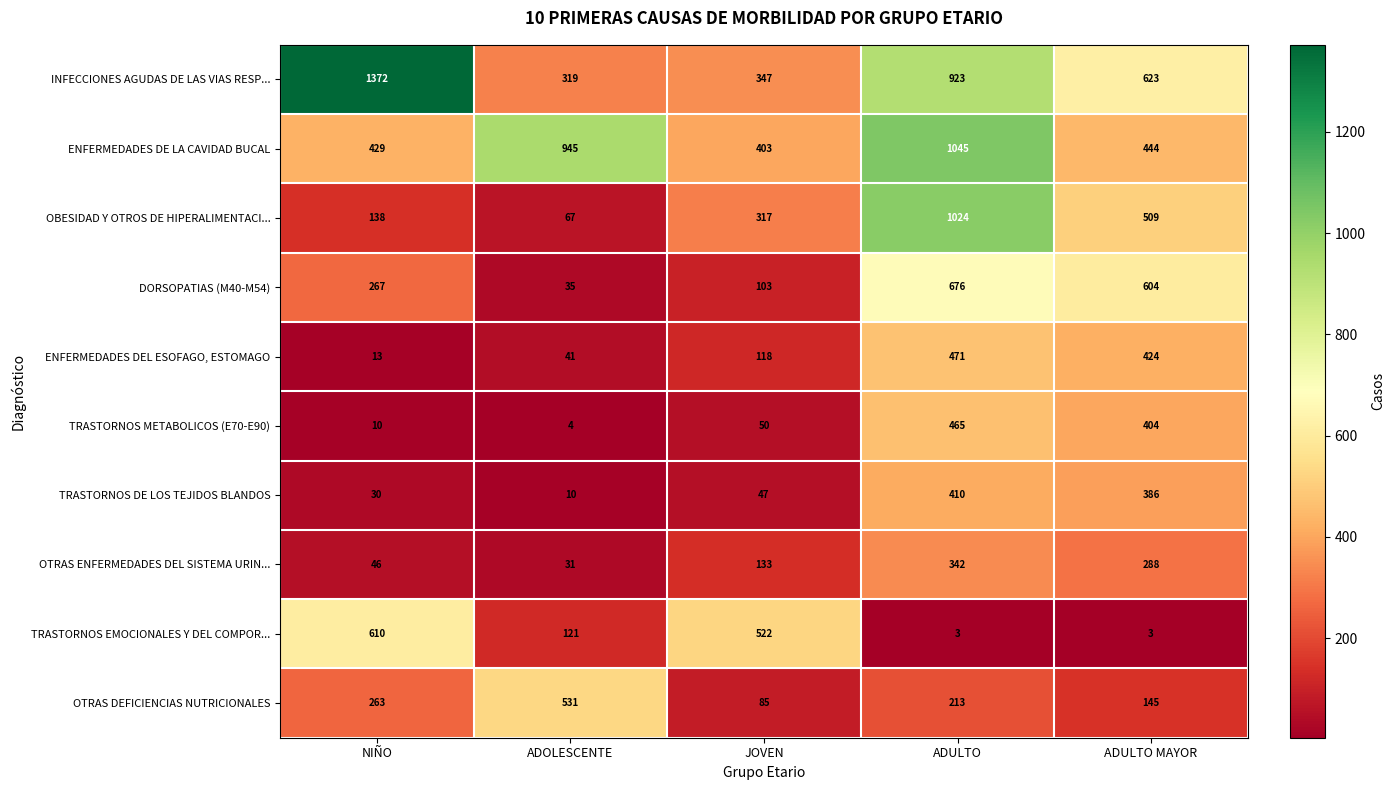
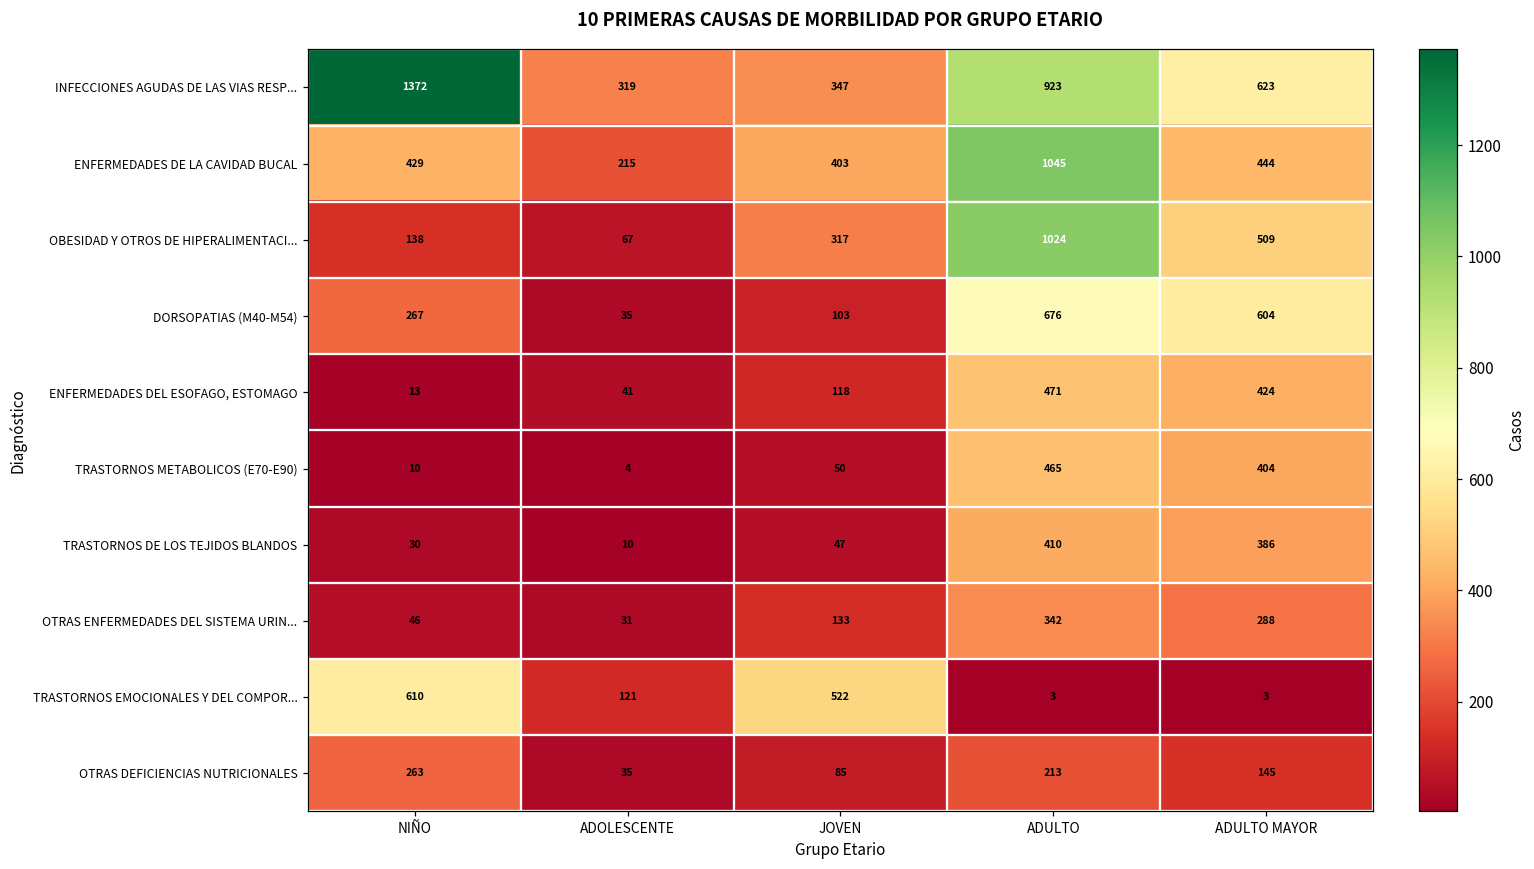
ENFERMEDADES DE LA CAVIDAD BUCAL, ADOLESCENTE: 945 -> 215
OTRAS DEFICIENCIAS NUTRICIONALES, ADOLESCENTE: 531 -> 35
